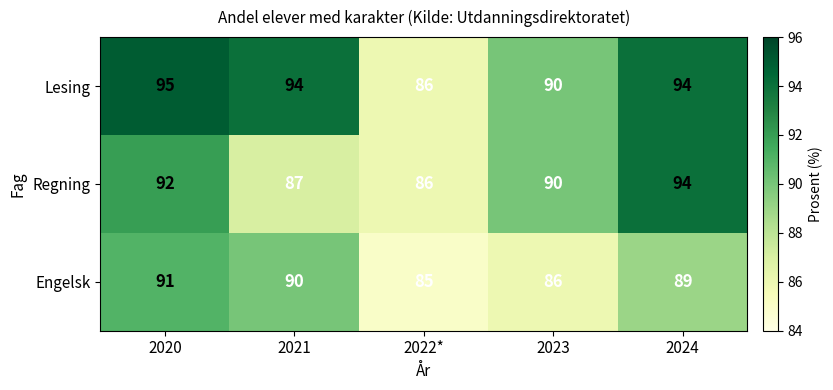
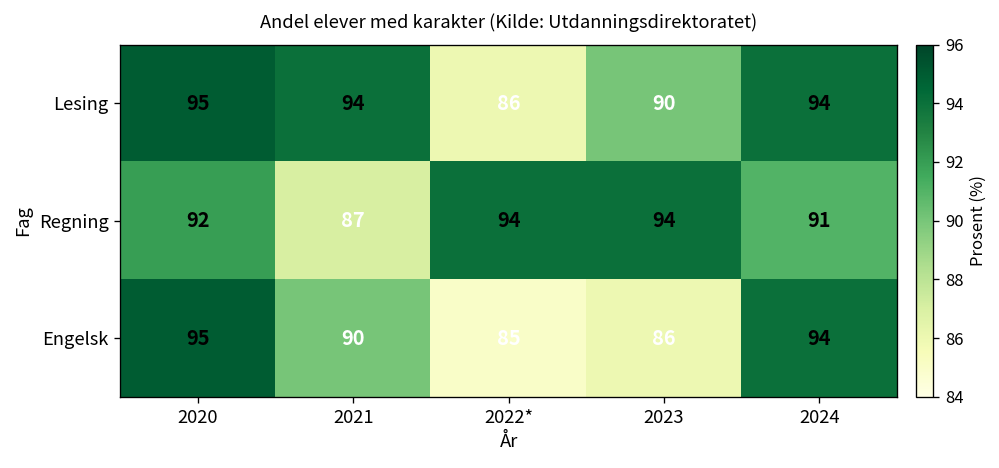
Regning, 2022*: 86 -> 94
Regning, 2023: 90 -> 94
Regning, 2024: 94 -> 91
Engelsk, 2020: 91 -> 95
Engelsk, 2024: 89 -> 94
